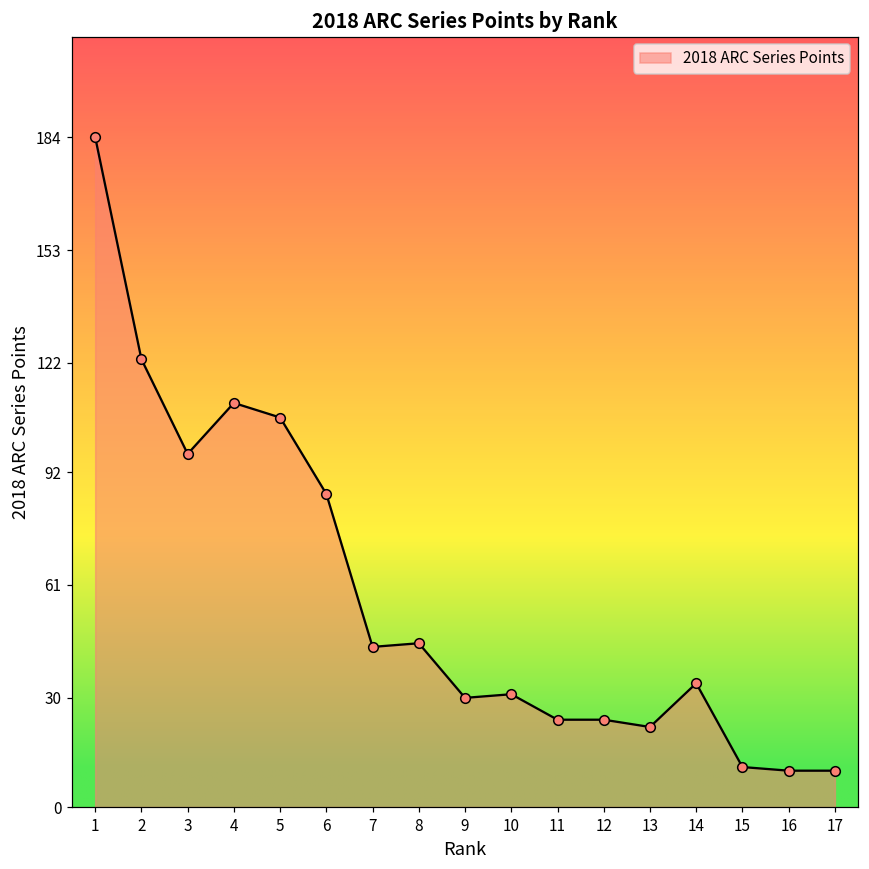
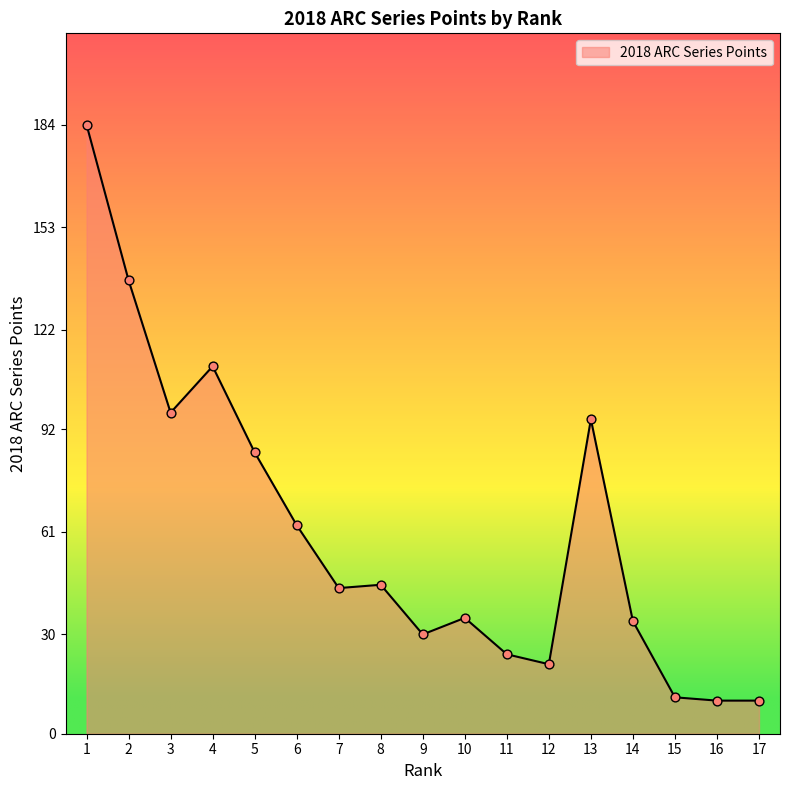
2: 123 -> 137
5: 107 -> 85
6: 86 -> 63
10: 31 -> 35
12: 24 -> 21
13: 22 -> 95
